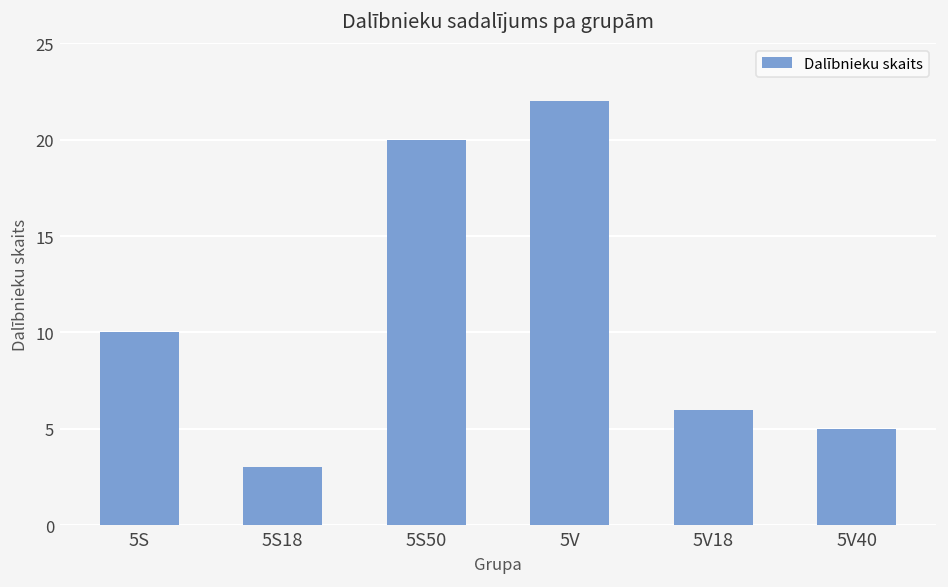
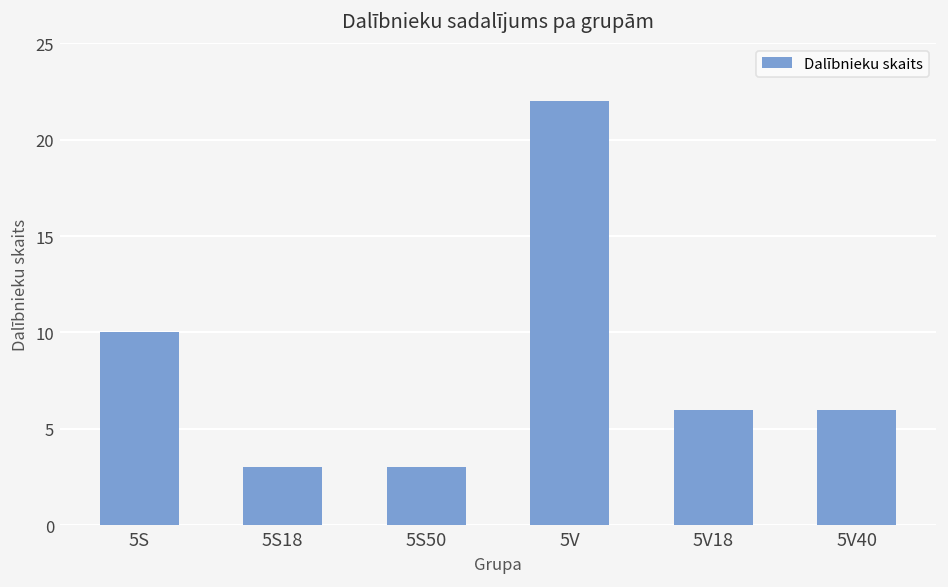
5S50: 20 -> 3
5V40: 5 -> 6
